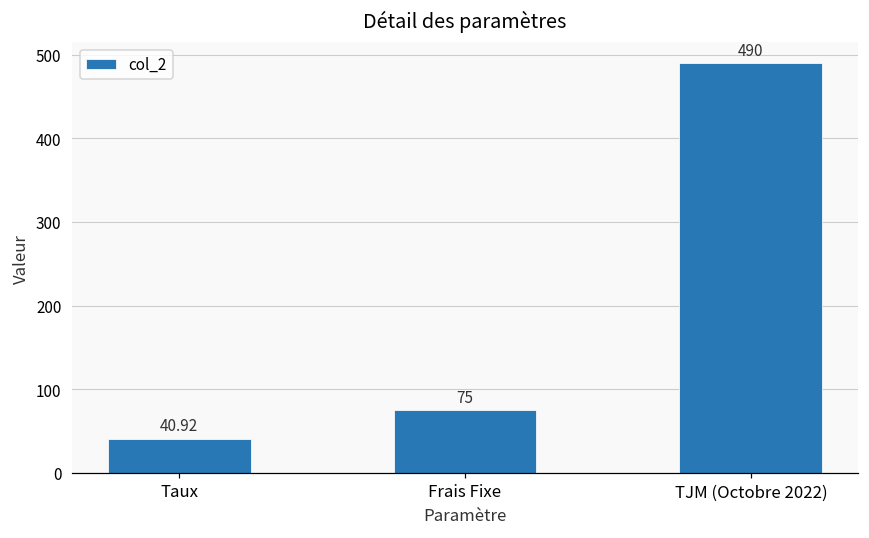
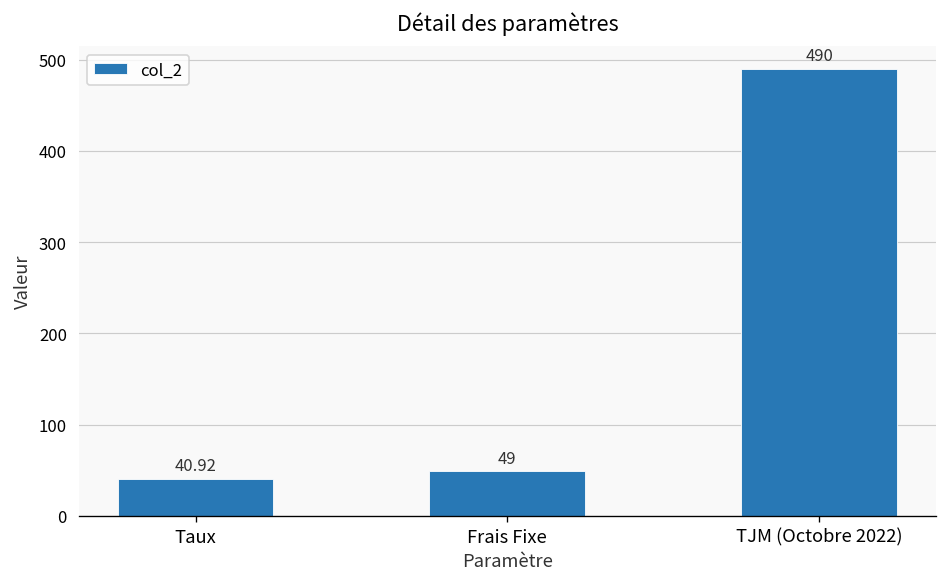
Frais Fixe: 75 -> 49
